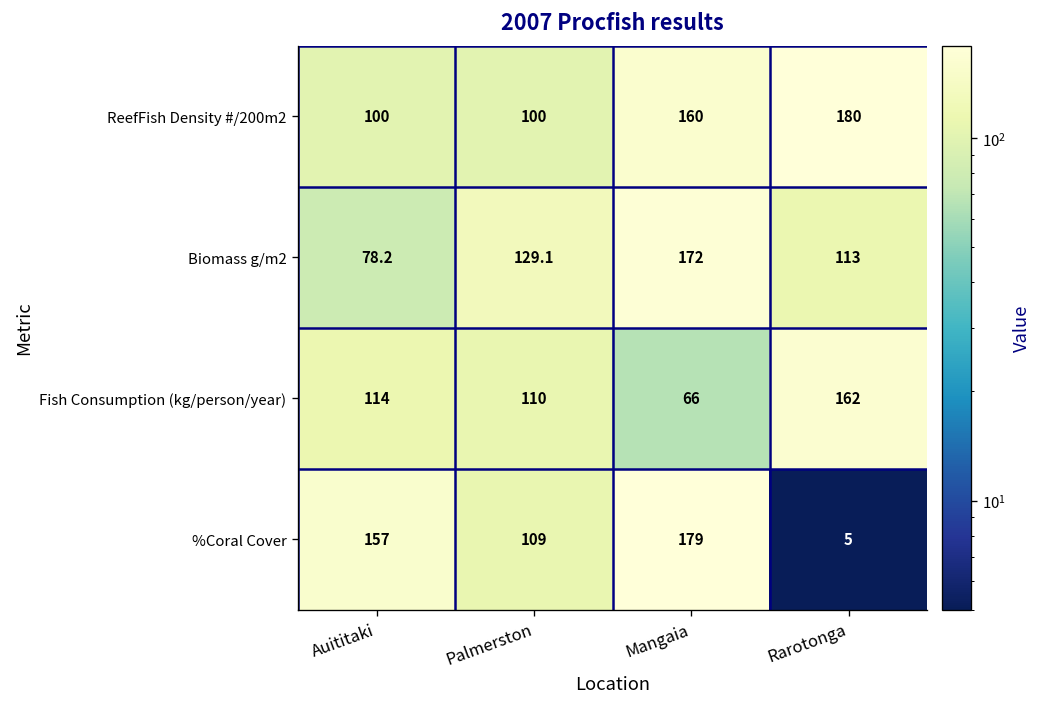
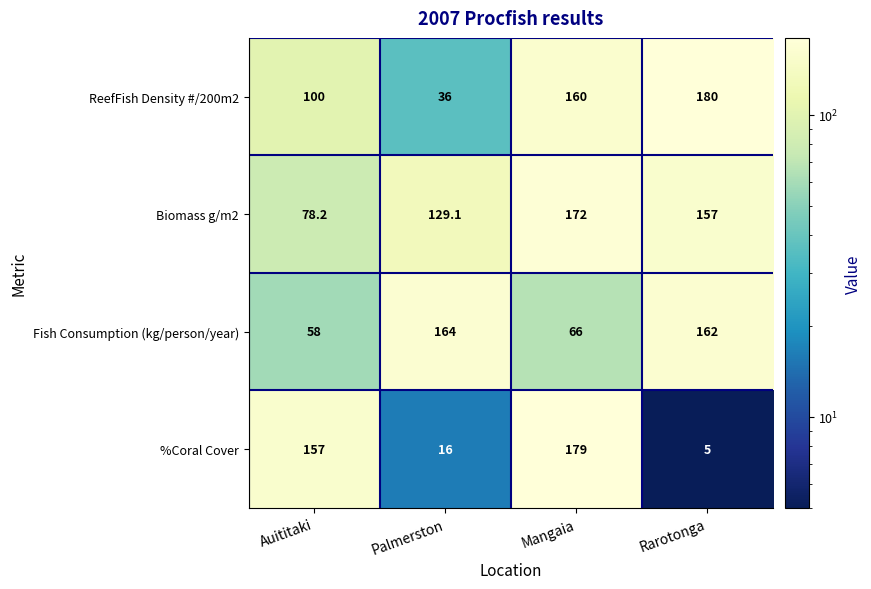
ReefFish Density #/200m2, Palmerston: 100 -> 36
Biomass g/m2, Rarotonga: 113 -> 157
Fish Consumption (kg/person/year), Auititaki: 114 -> 58
Fish Consumption (kg/person/year), Palmerston: 110 -> 164
%Coral Cover, Palmerston: 109 -> 16
